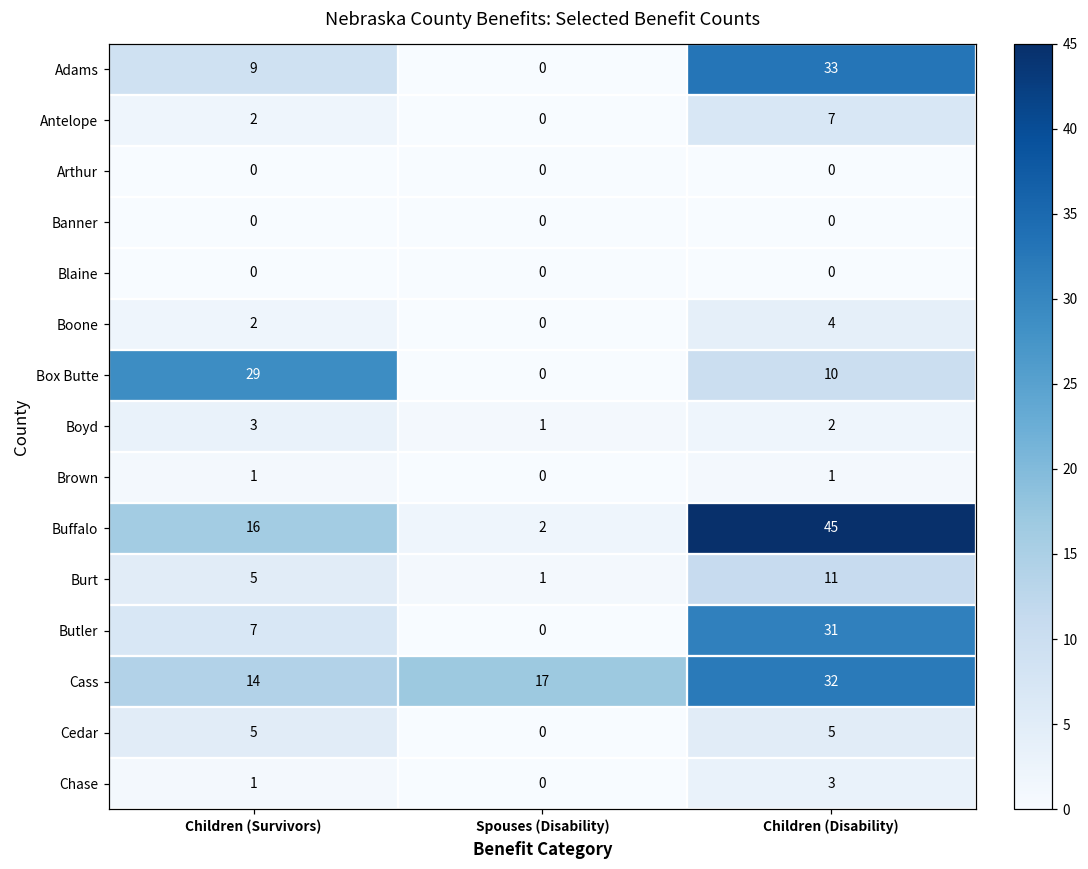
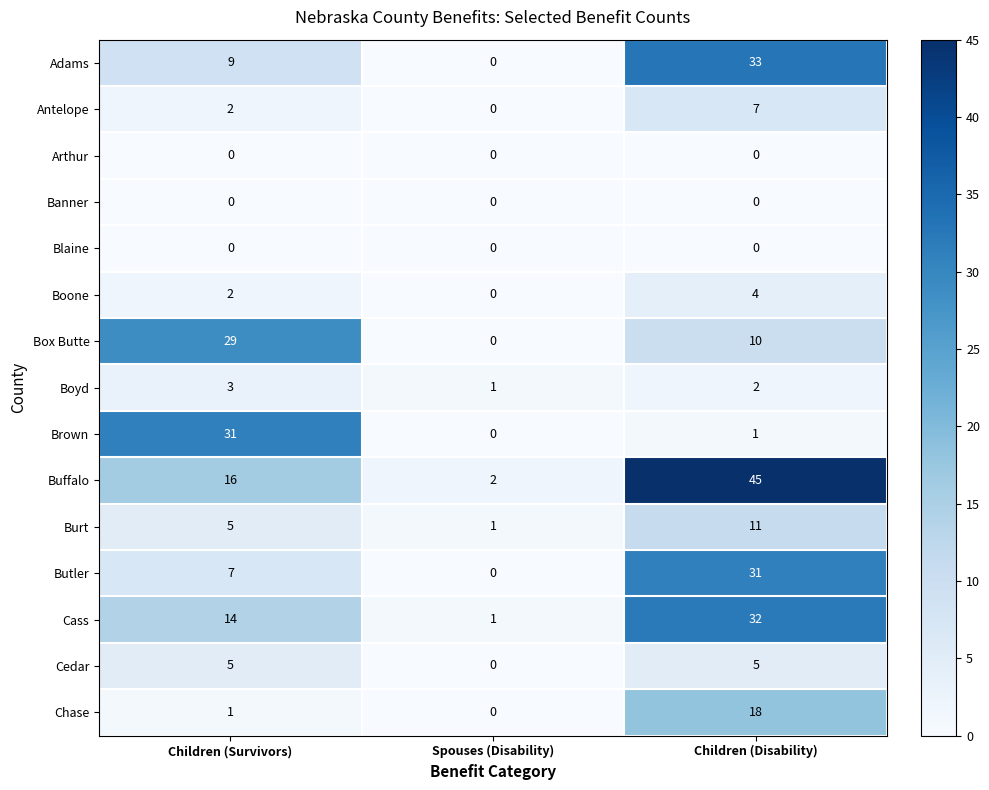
Brown, Children (Survivors): 1 -> 31
Cass, Spouses (Disability): 17 -> 1
Chase, Children (Disability): 3 -> 18
